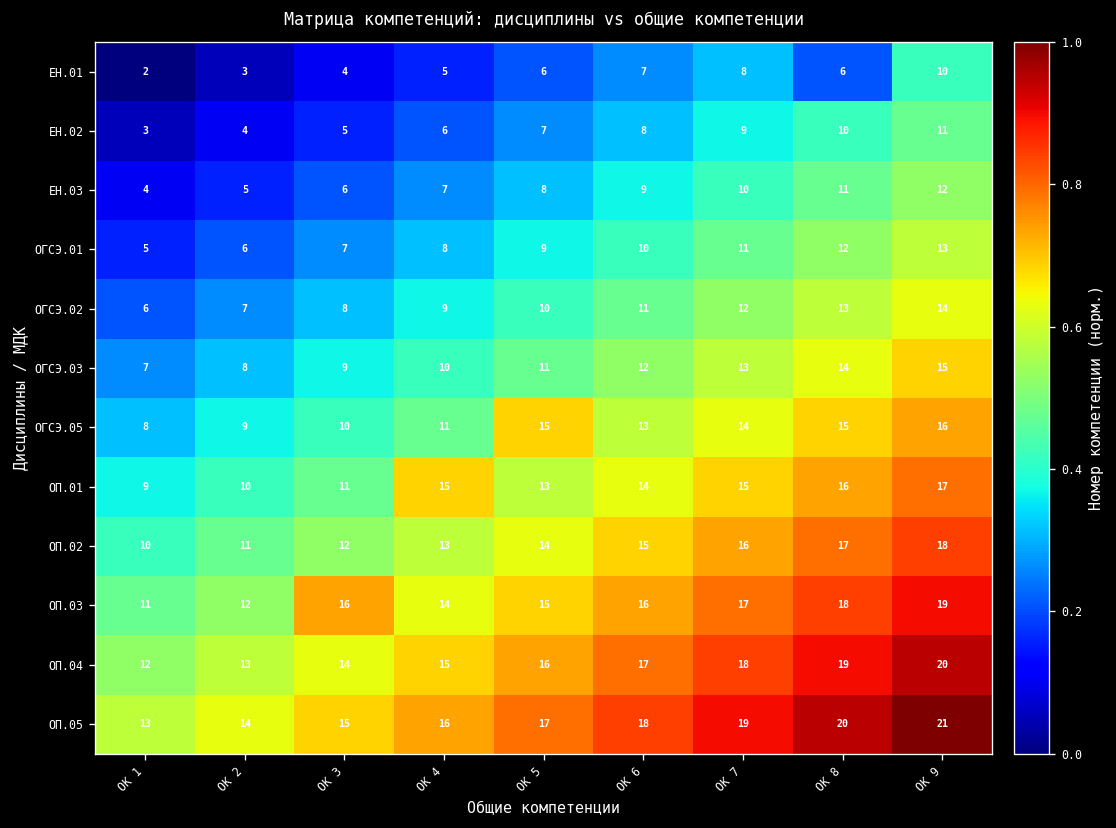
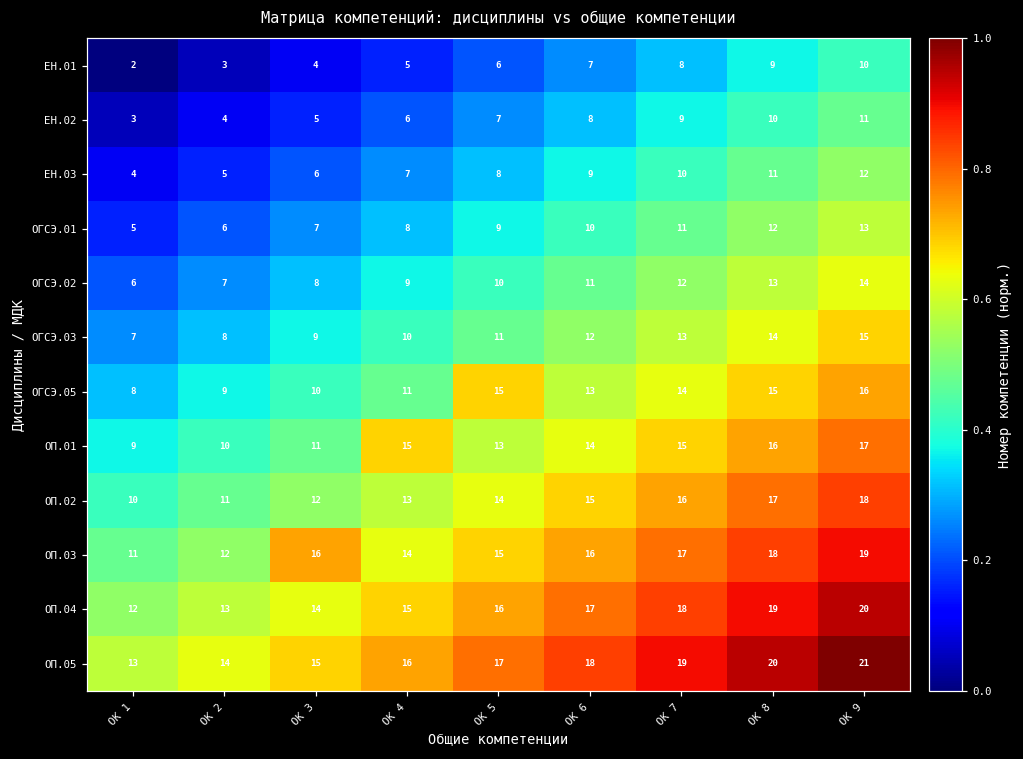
ЕН.01, ОК 8: 6 -> 9
